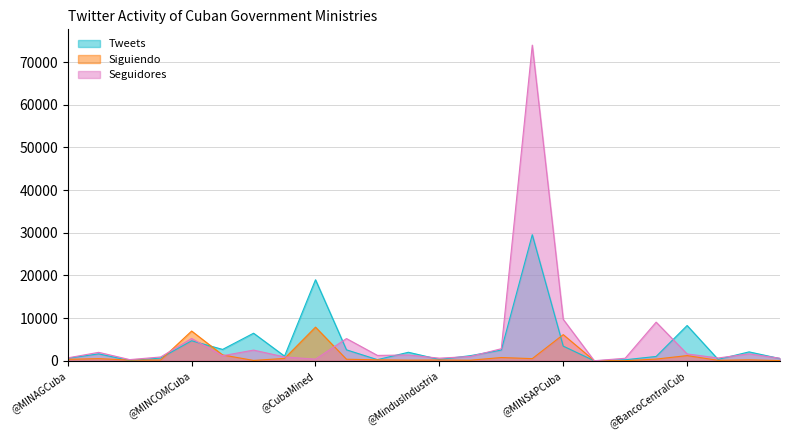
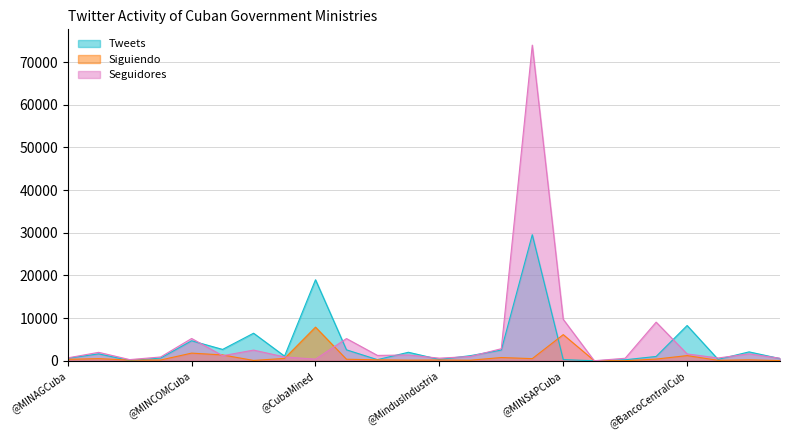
Siguiendo, @MINCOMCuba: 7000 -> 2000
Tweets, @MINSAPCuba: 3000 -> 0
